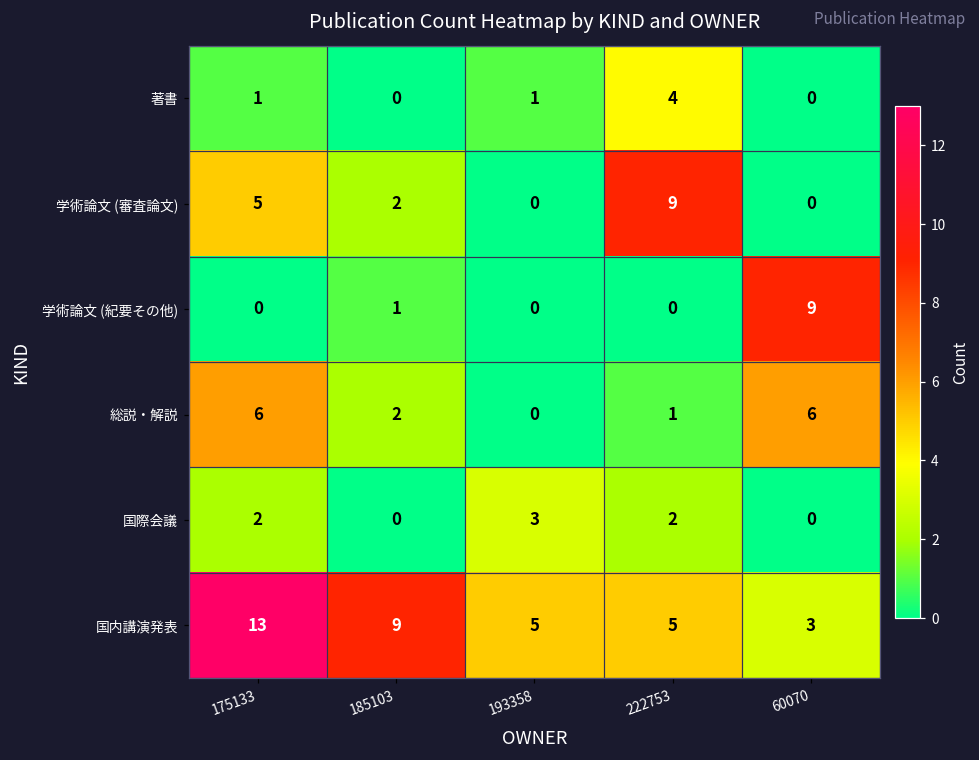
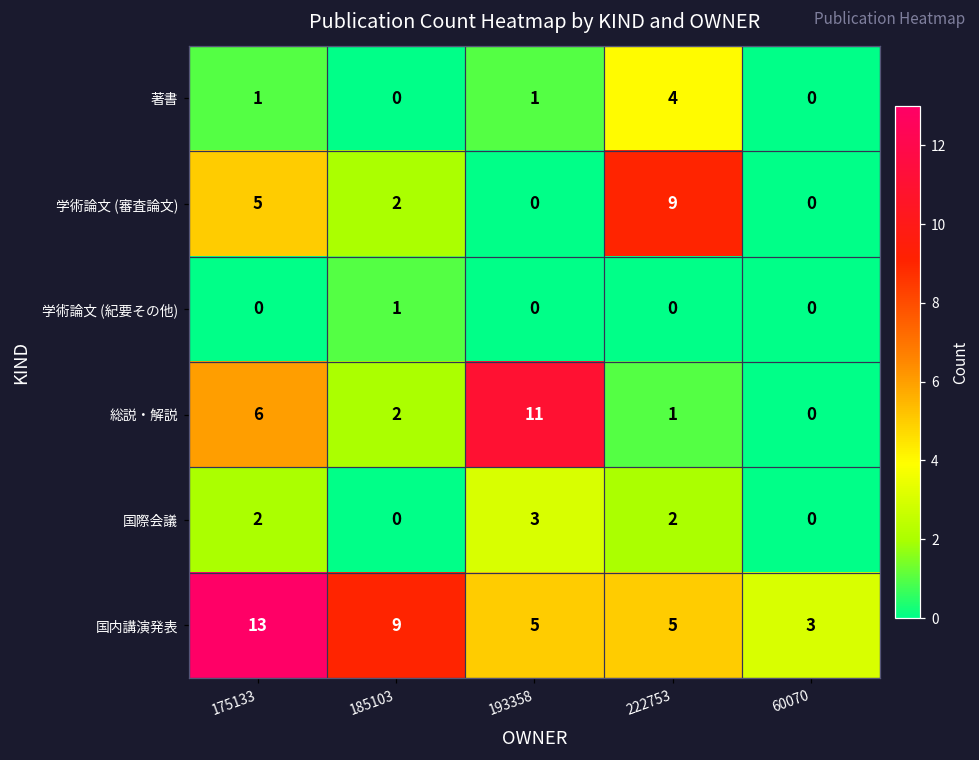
学術論文 (紀要その他), 60070: 9 -> 0
総説・解説, 193358: 0 -> 11
総説・解説, 60070: 6 -> 0
